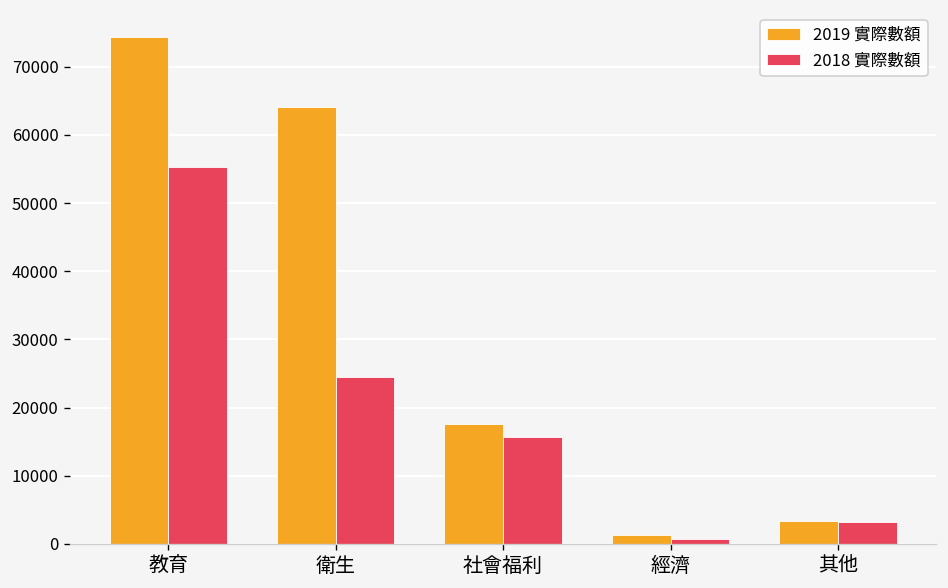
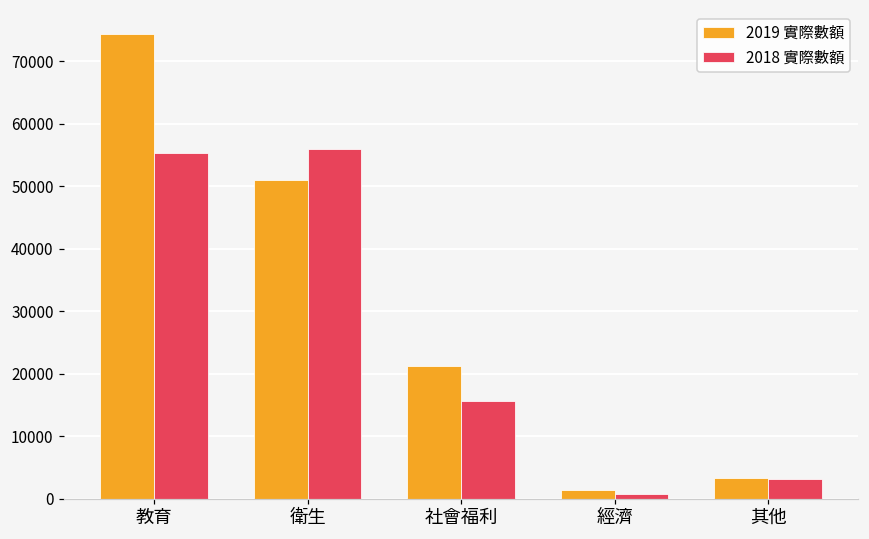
2019 實際數額, 衛生: 64000 -> 51000
2018 實際數額, 衛生: 25000 -> 56000
2019 實際數額, 社會福利: 18000 -> 21000
